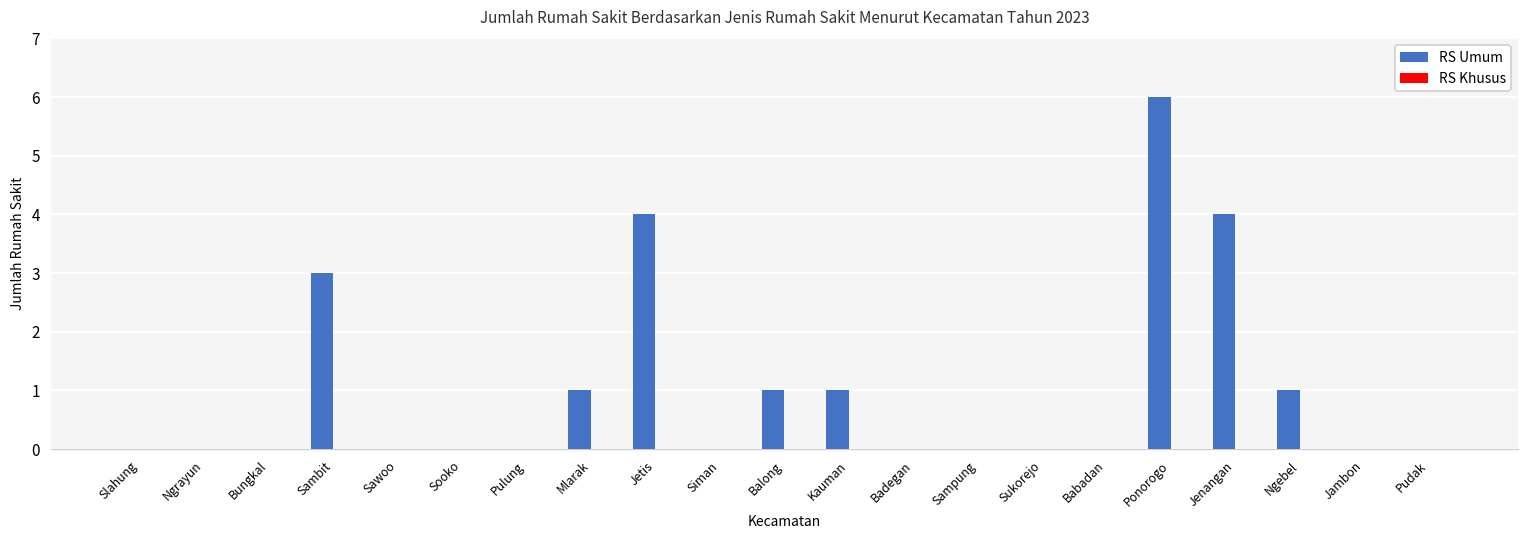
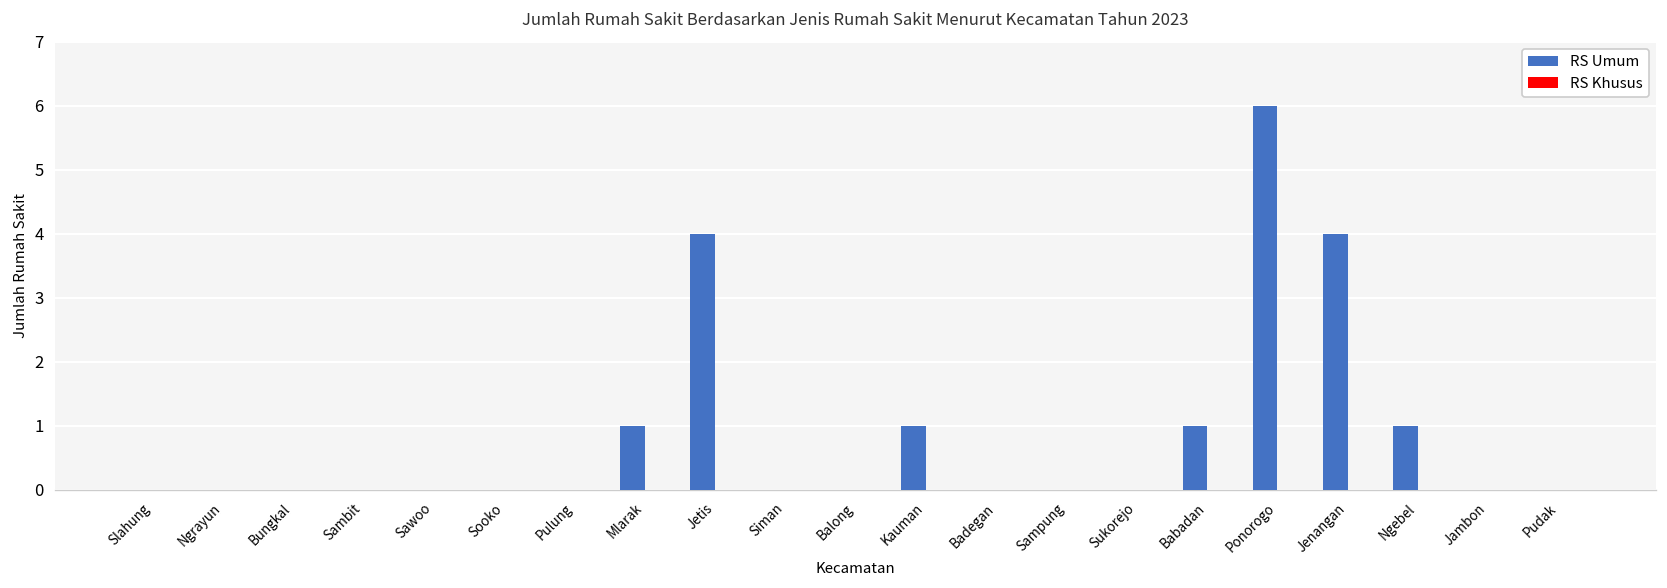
RS Umum, Sambit: 3 -> 0
RS Umum, Balong: 1 -> 0
RS Umum, Babadan: 0 -> 1
